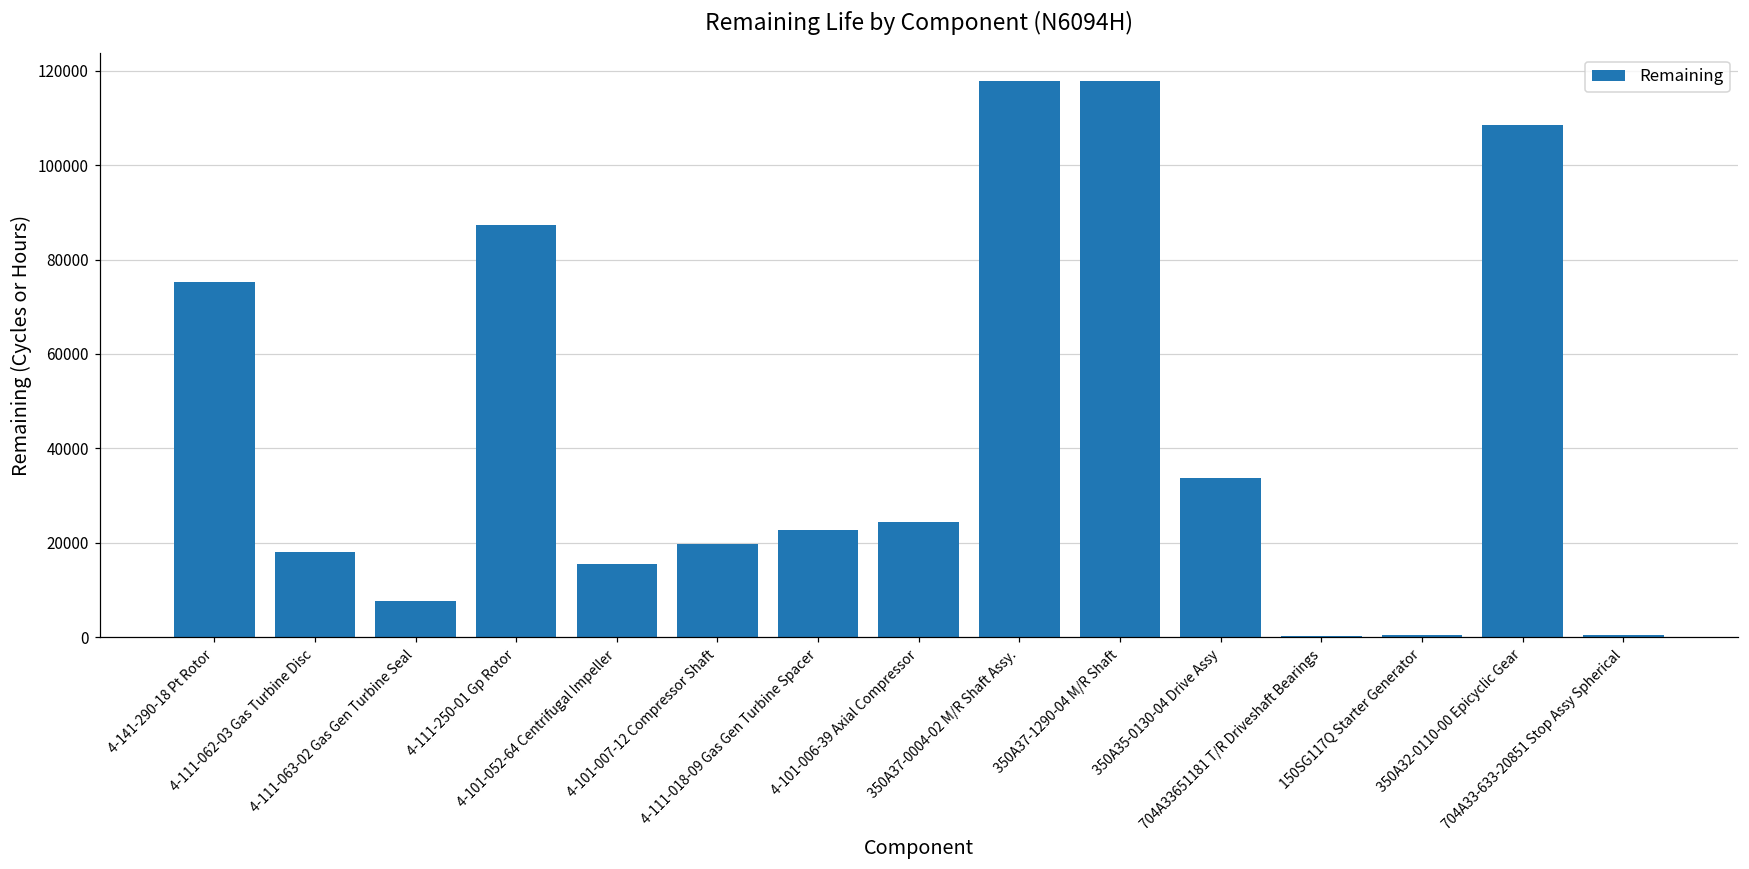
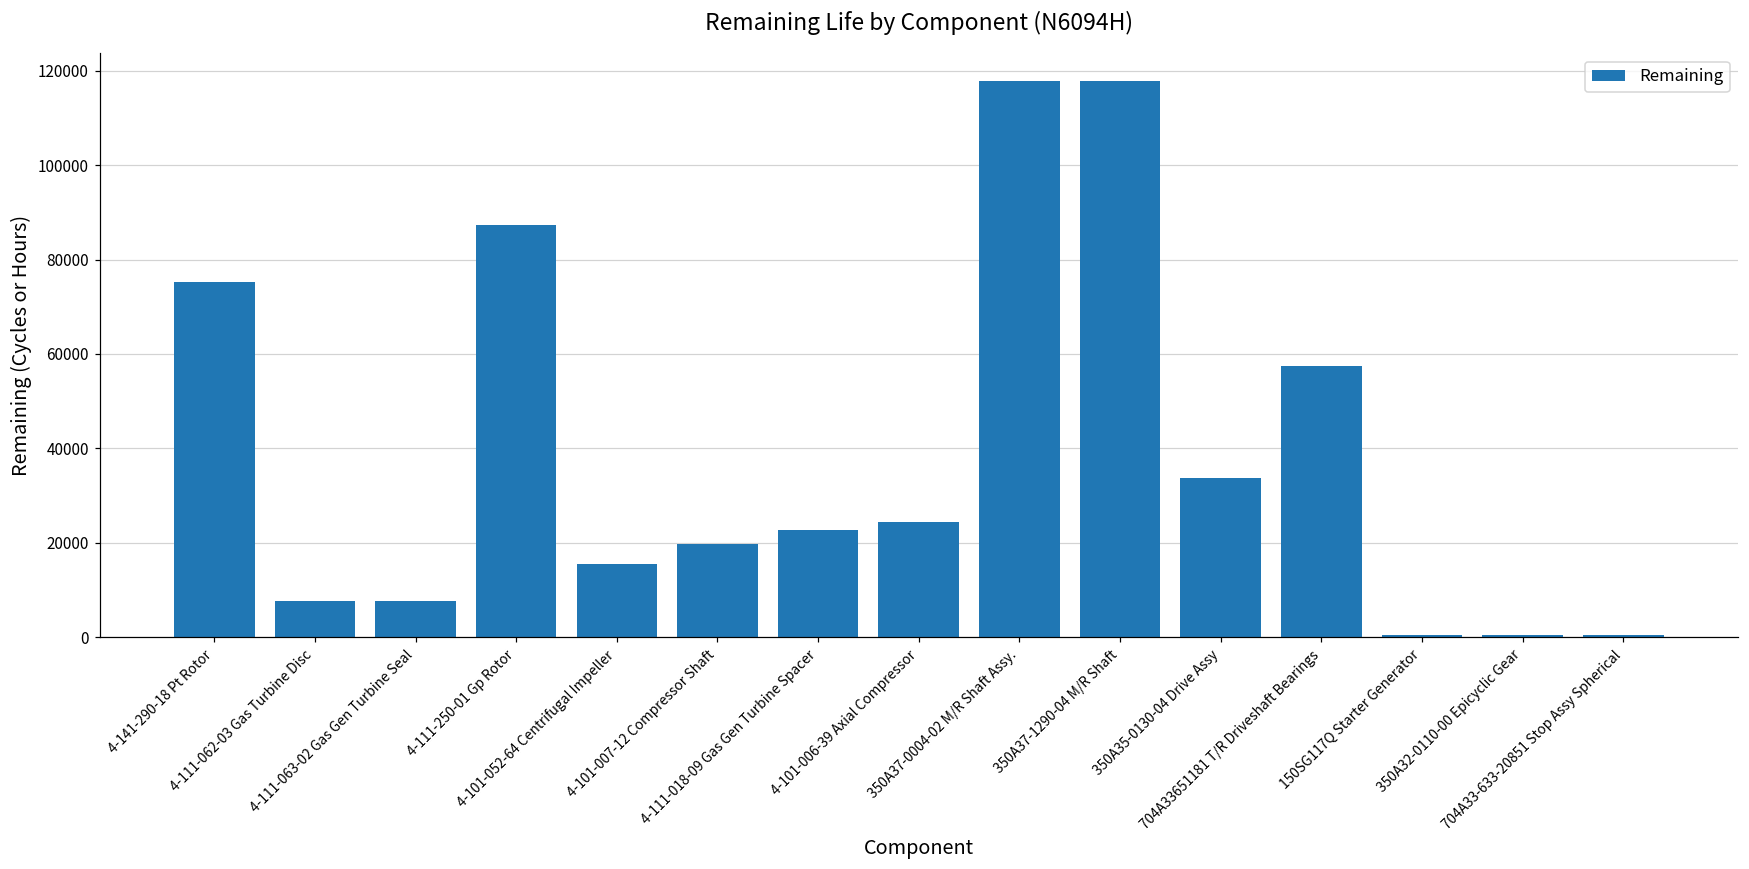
4-111-062-03 Gas Turbine Disc: 18000 -> 8000
704A33651181 T/R Driveshaft Bearings: 0 -> 58000
350A32-0110-00 Epicyclic Gear: 109000 -> 0
